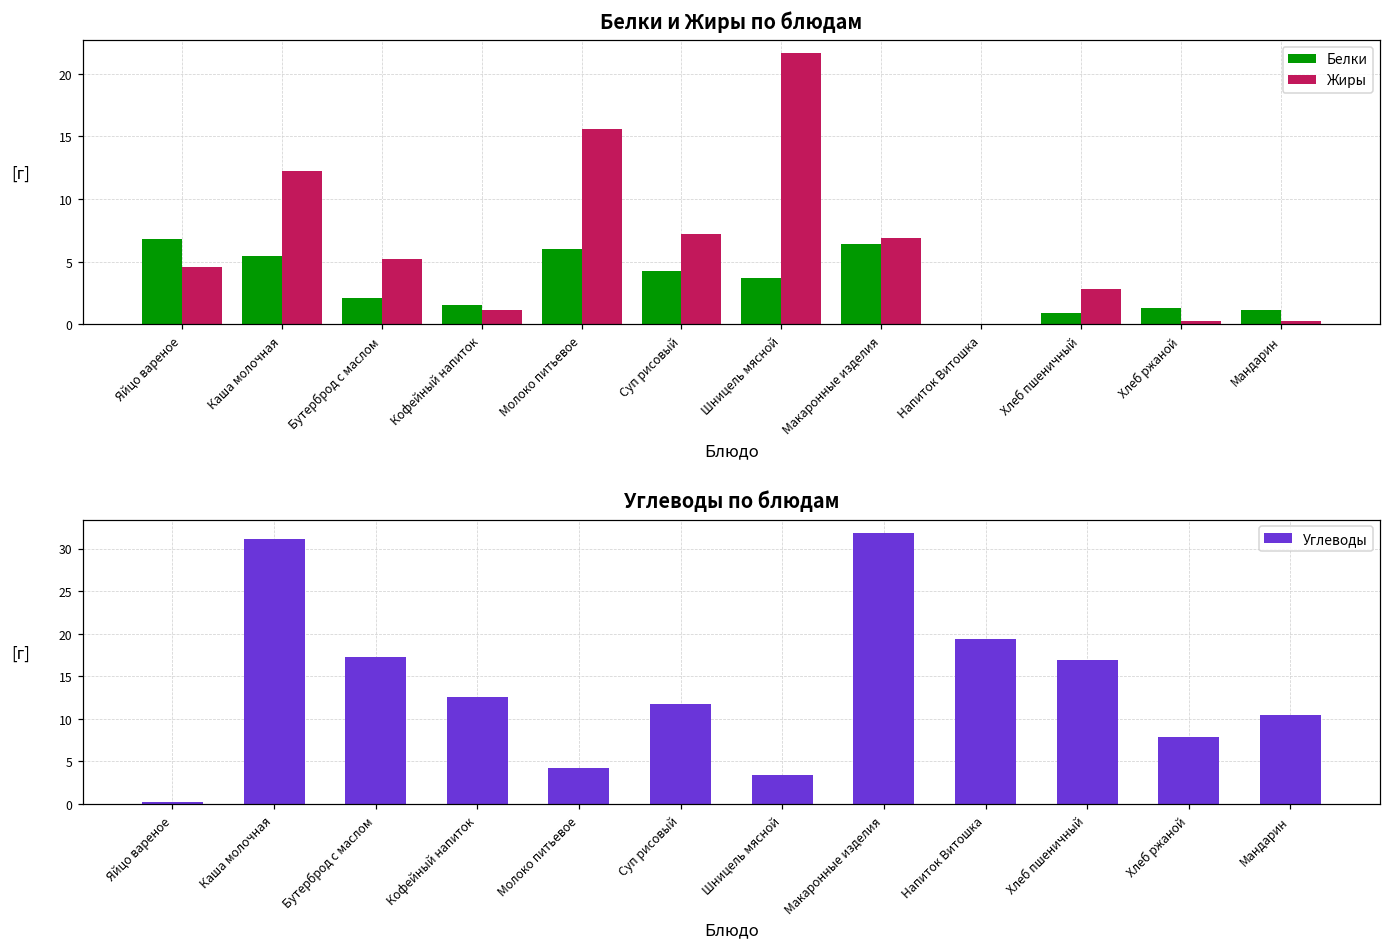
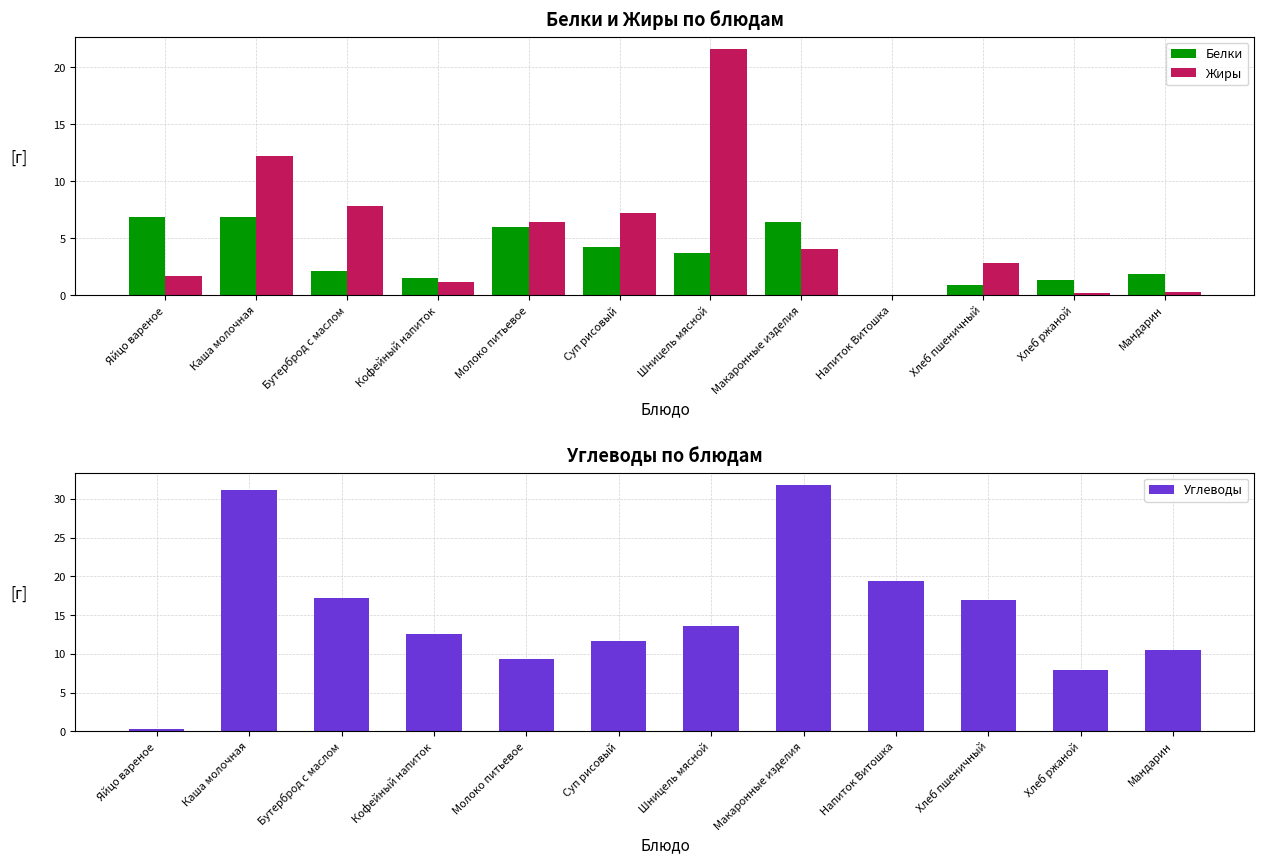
Белки и Жиры по блюдам, Жиры, Яйцо вареное: 4.6 -> 1.7
Белки и Жиры по блюдам, Белки, Каша молочная: 5.5 -> 6.9
Белки и Жиры по блюдам, Жиры, Бутерброд с маслом: 5.2 -> 7.8
Белки и Жиры по блюдам, Жиры, Молоко питьевое: 15.6 -> 6.4
Белки и Жиры по блюдам, Жиры, Макаронные изделия: 6.9 -> 4.1
Белки и Жиры по блюдам, Белки, Мандарин: 1.1 -> 1.8
Углеводы по блюдам, Молоко питьевое: 4 -> 9
Углеводы по блюдам, Шницель мясной: 3 -> 14
